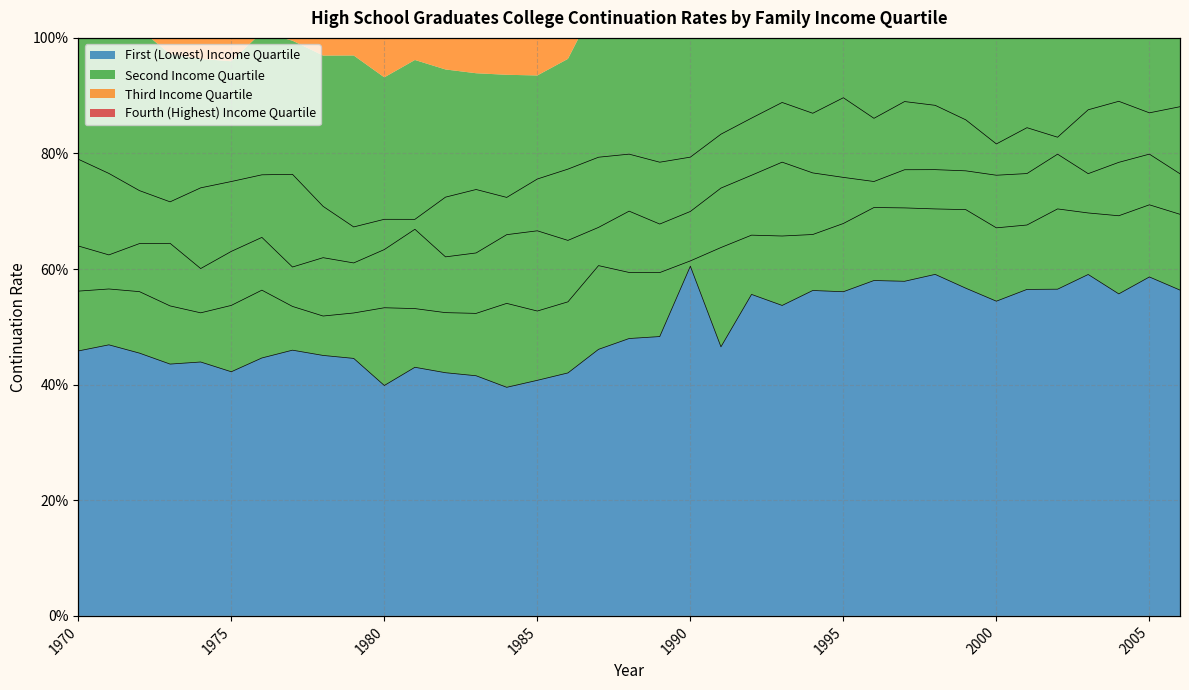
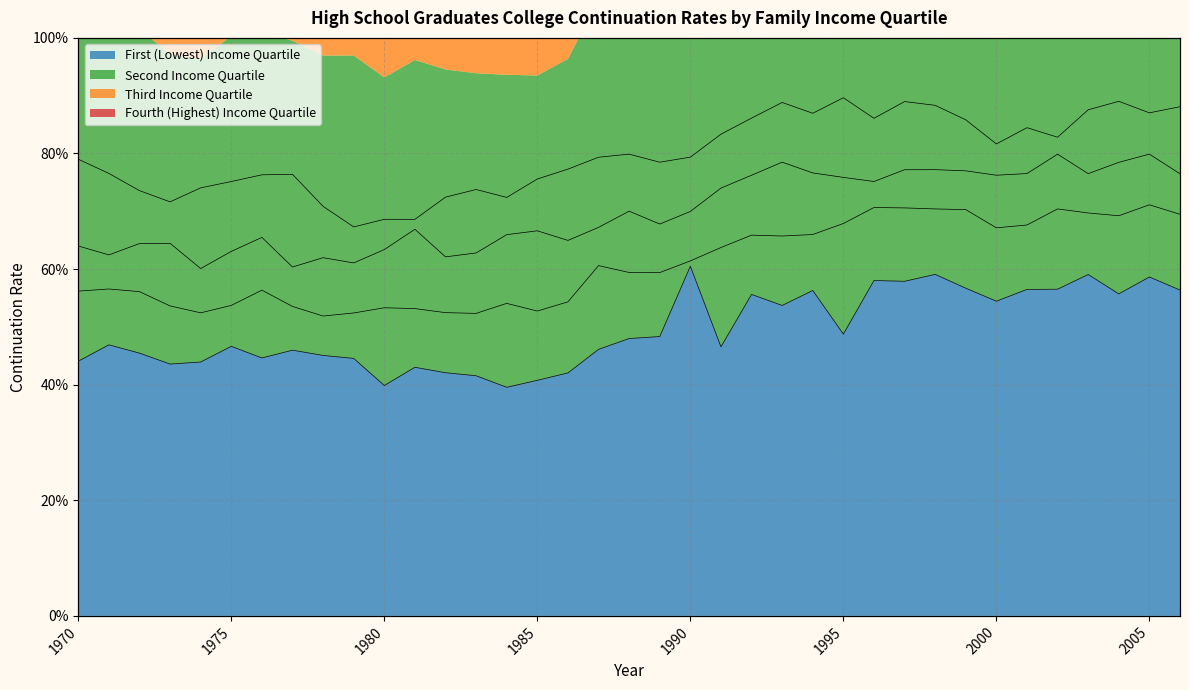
First (Lowest) Income Quartile, 1970: 46% -> 44%
First (Lowest) Income Quartile, 1975: 42% -> 47%
First (Lowest) Income Quartile, 1995: 56% -> 49%
